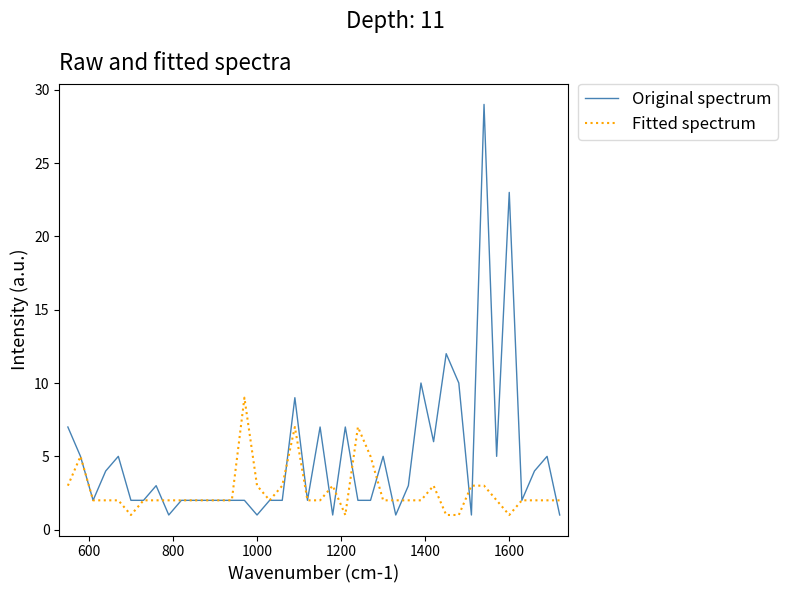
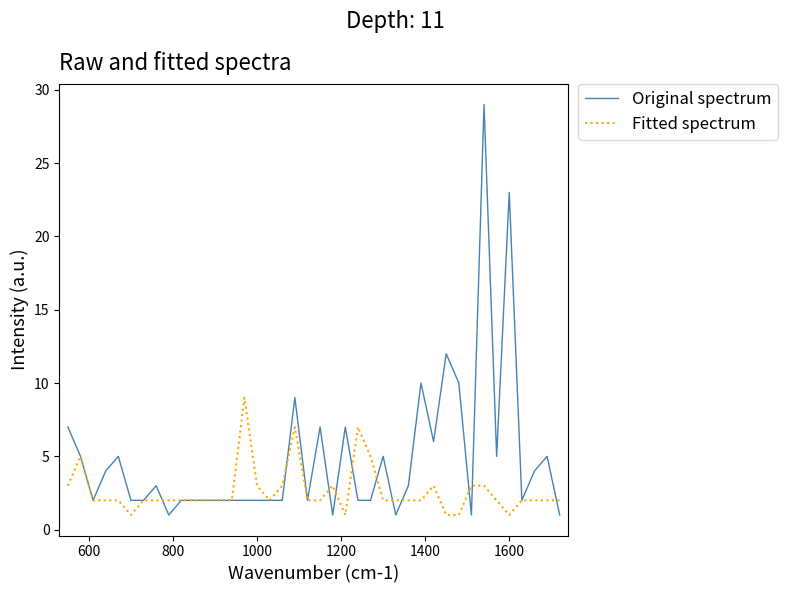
Original spectrum, 1000: 1 -> 2
